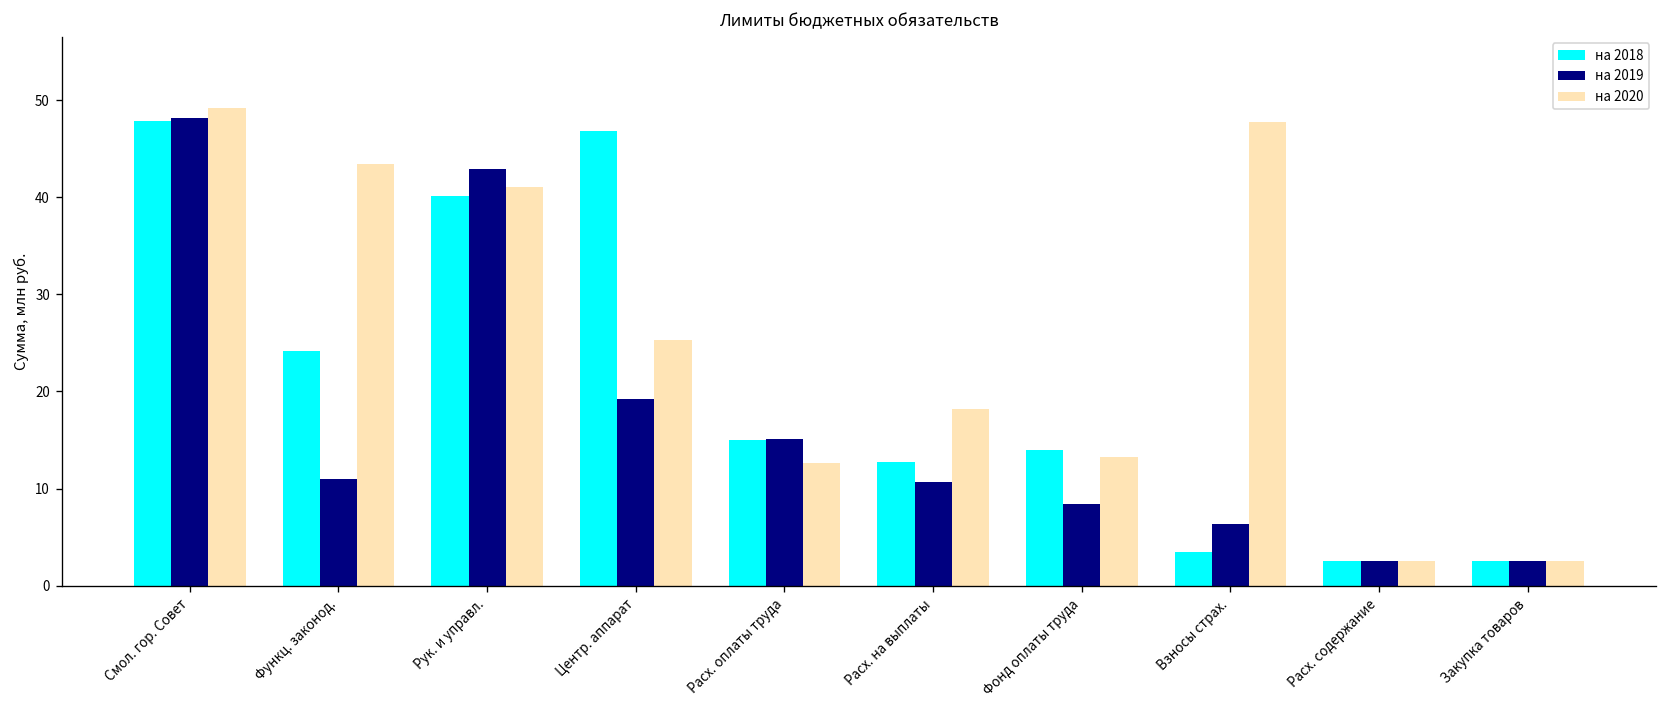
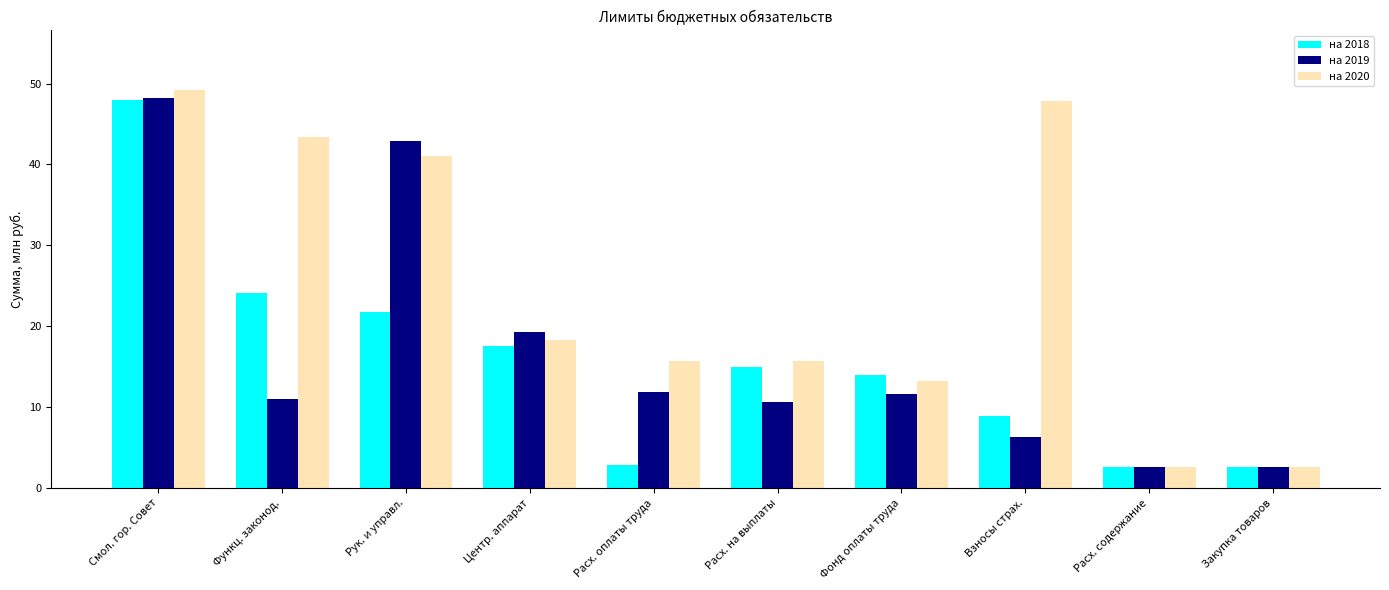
на 2018, Рук. и управл.: 40 -> 22
на 2018, Центр. аппарат: 47 -> 18
на 2020, Центр. аппарат: 25 -> 18
на 2018, Расх. оплаты труда: 15 -> 3
на 2019, Расх. оплаты труда: 15 -> 12
на 2020, Расх. оплаты труда: 13 -> 16
на 2018, Расх. на выплаты: 13 -> 15
на 2020, Расх. на выплаты: 18 -> 16
на 2019, Фонд оплаты труда: 8 -> 12
на 2018, Взносы страх.: 3 -> 9
